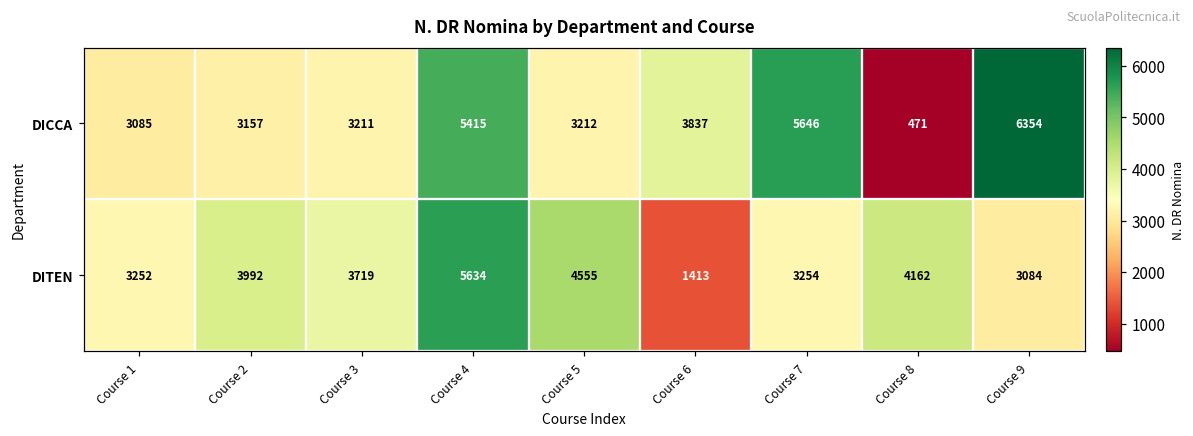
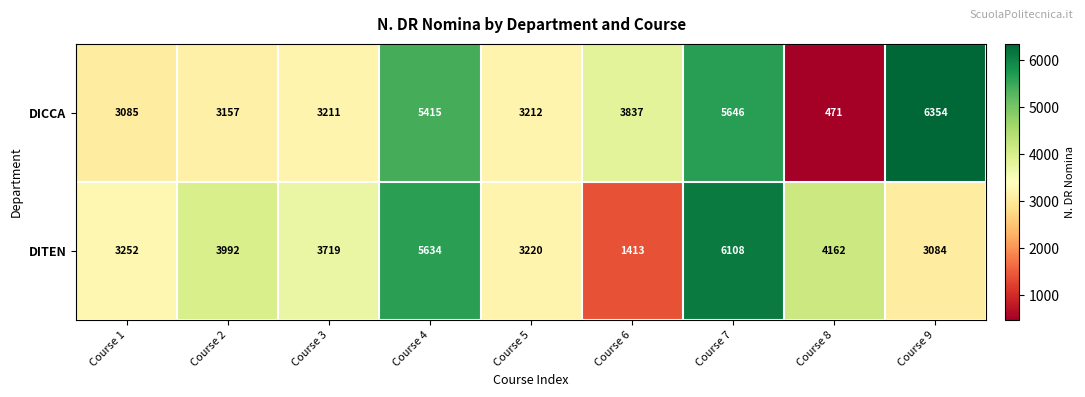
DITEN, Course 5: 4555 -> 3220
DITEN, Course 7: 3254 -> 6108
